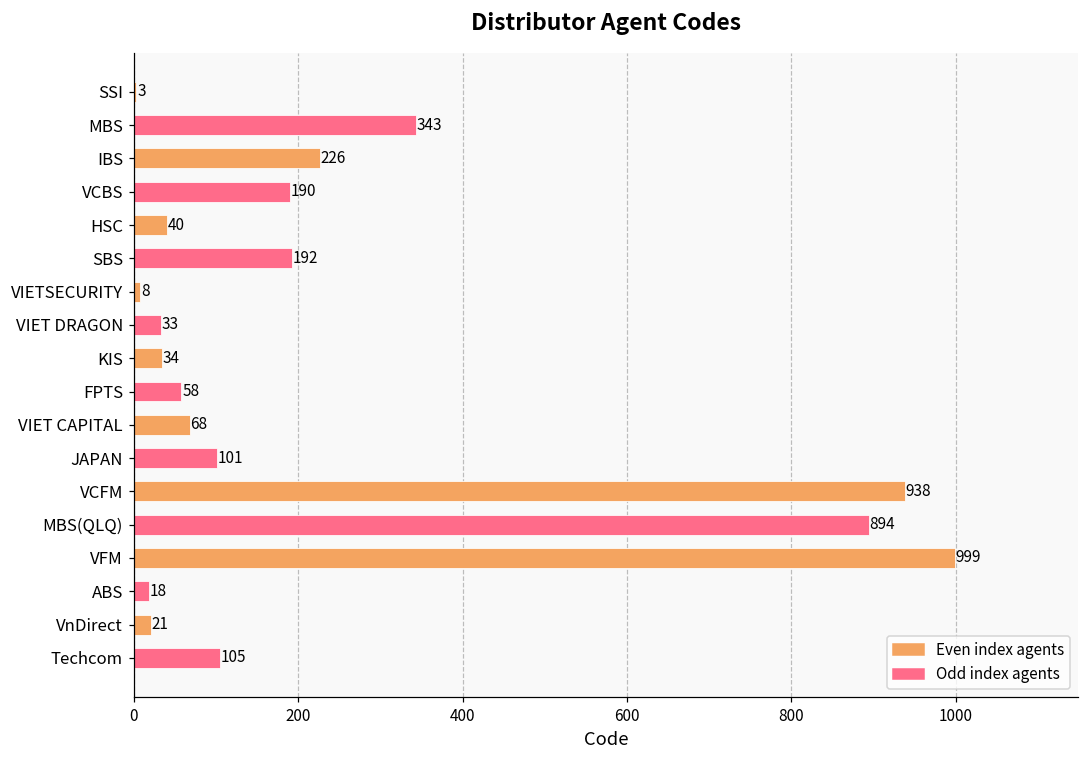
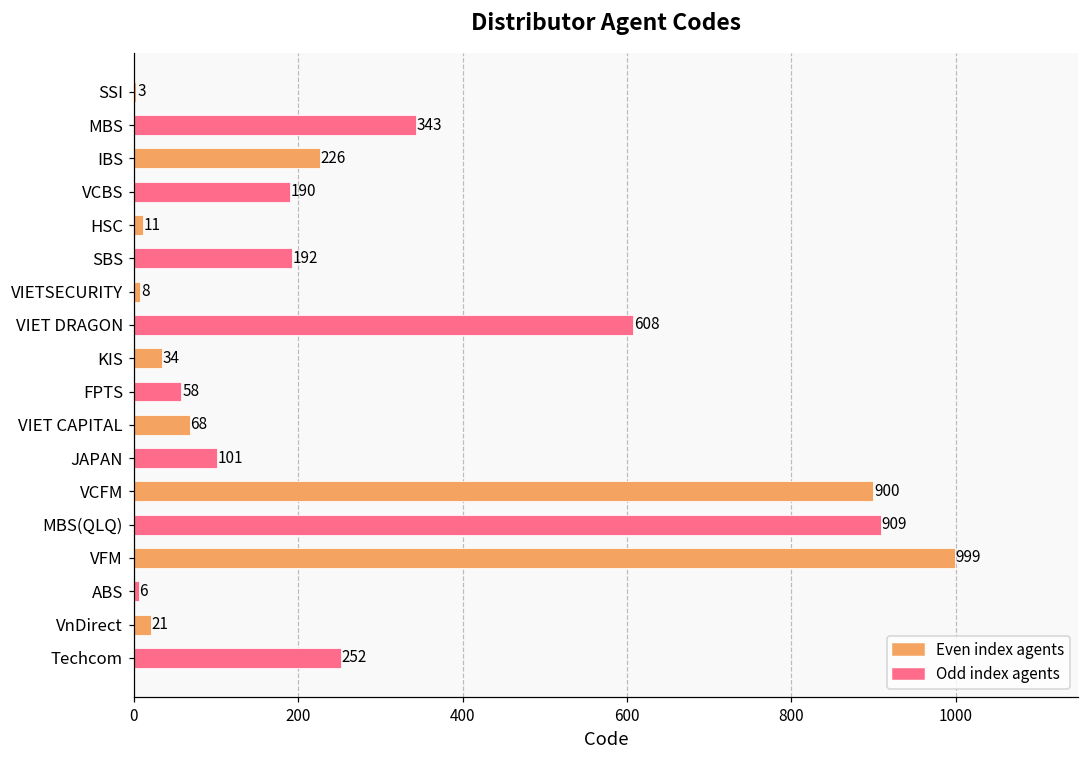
HSC: 40 -> 11
VIET DRAGON: 33 -> 608
VCFM: 938 -> 900
MBS(QLQ): 894 -> 909
ABS: 18 -> 6
Techcom: 105 -> 252
